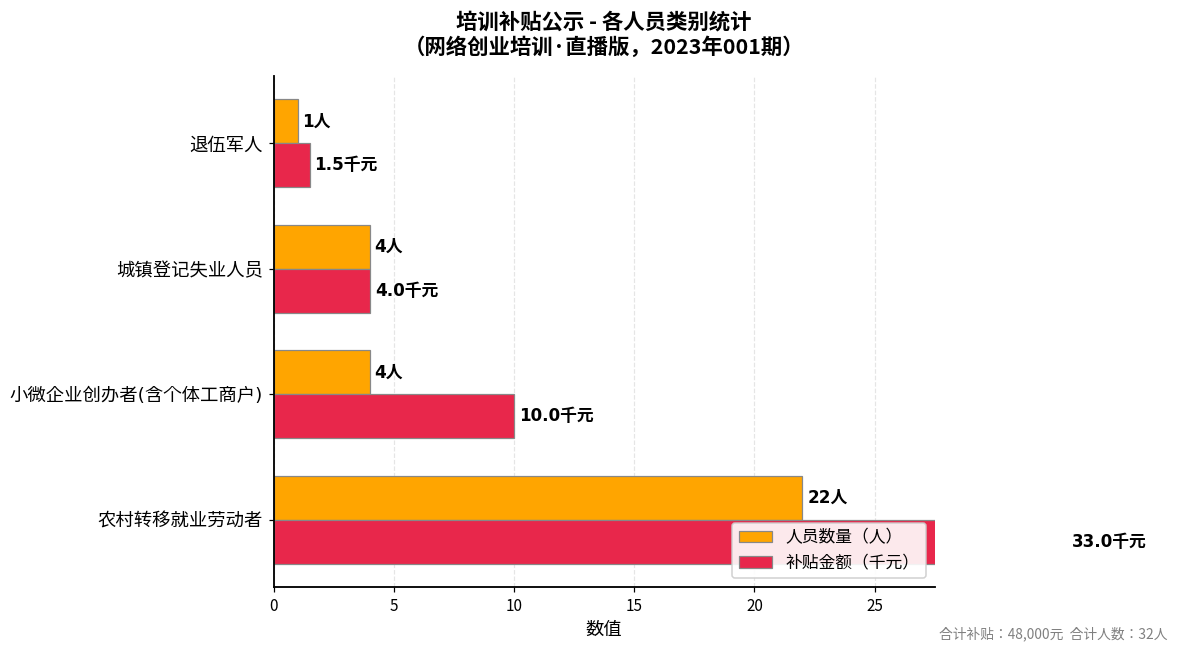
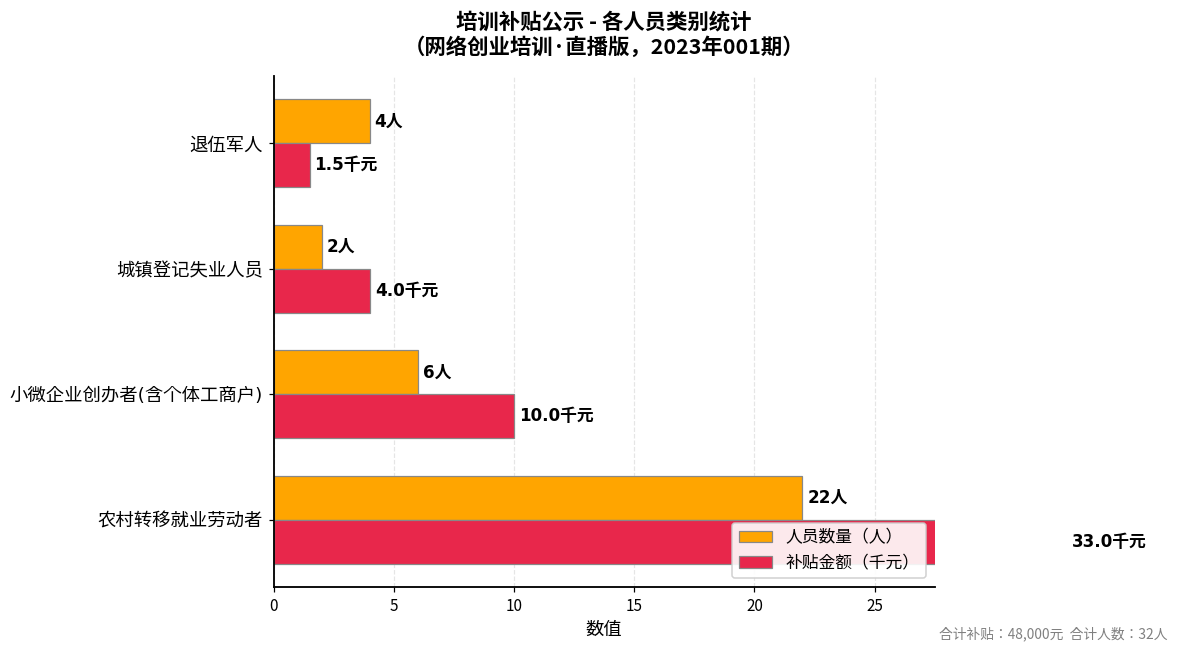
人员数量（人）, 退伍军人: 1人 -> 4人
人员数量（人）, 城镇登记失业人员: 4人 -> 2人
人员数量（人）, 小微企业创办者(含个体工商户): 4人 -> 6人
